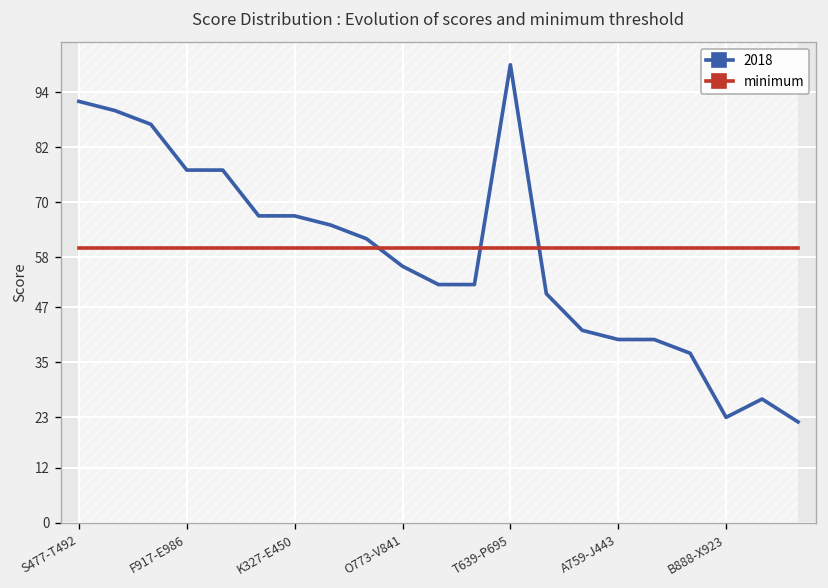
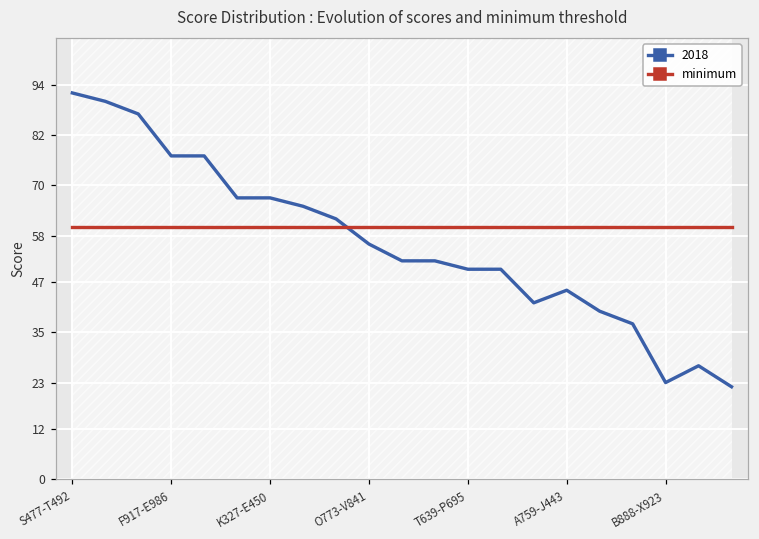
2018, T639-P695: 100 -> 50
2018, A759-J443: 40 -> 45
